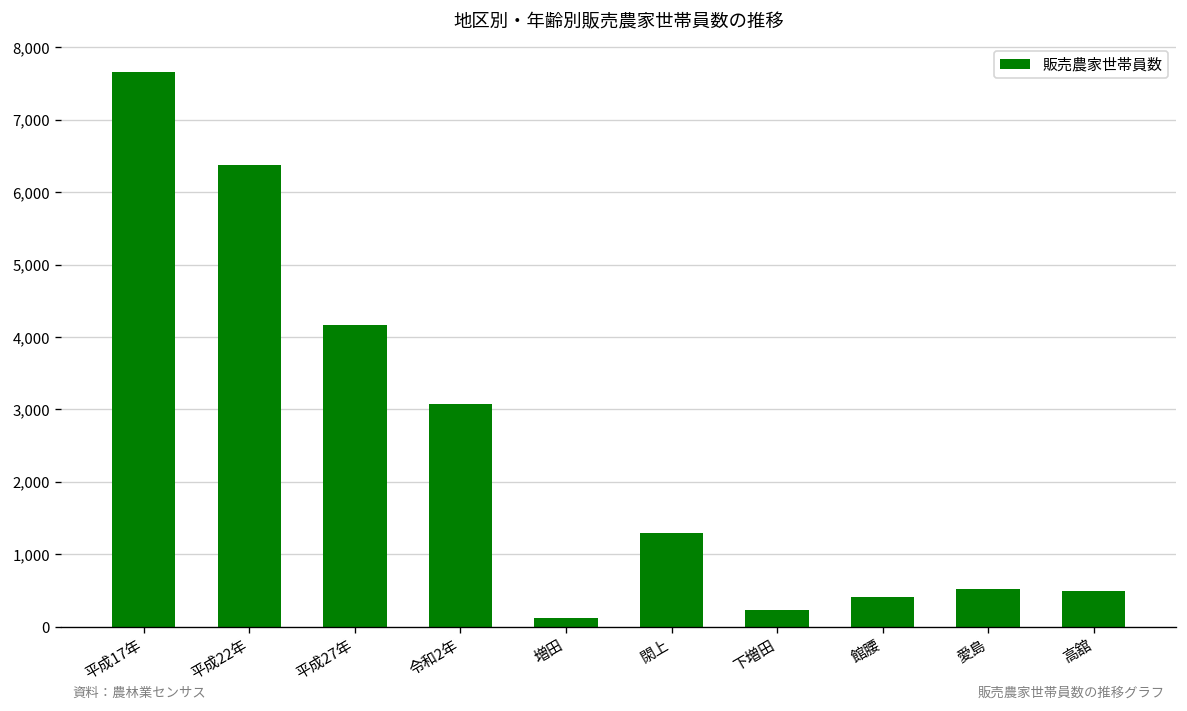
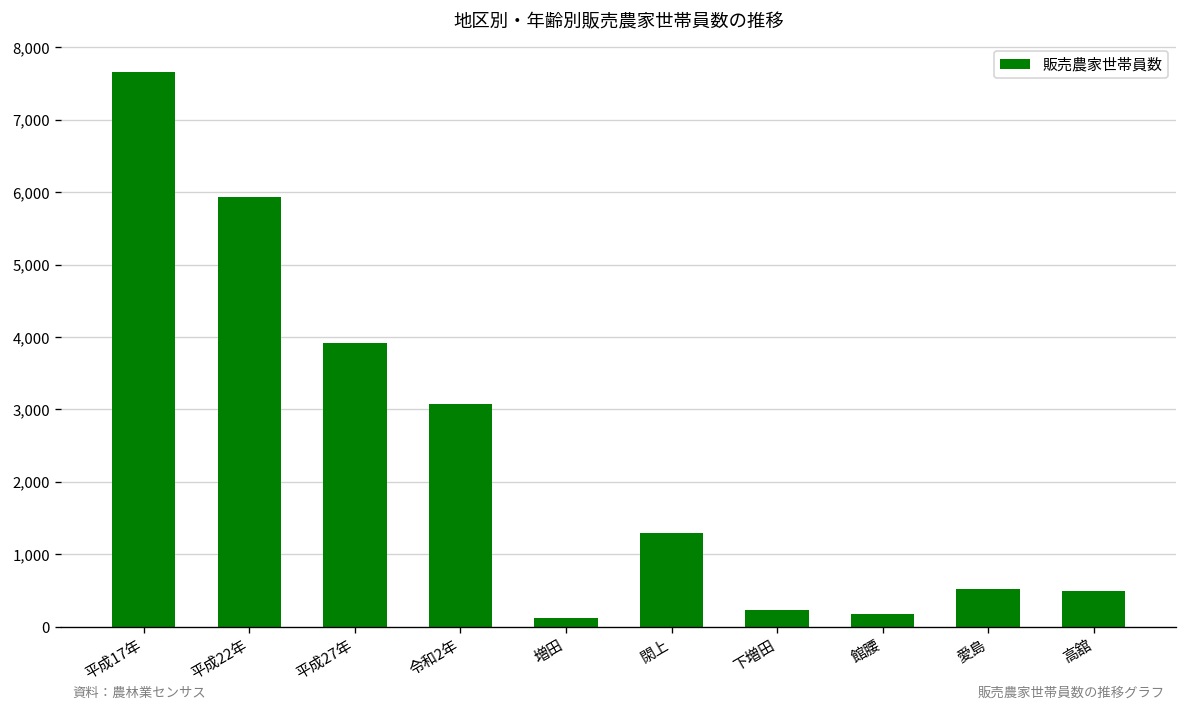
平成22年: 6,400 -> 5,900
平成27年: 4,200 -> 3,900
館腰: 400 -> 200
